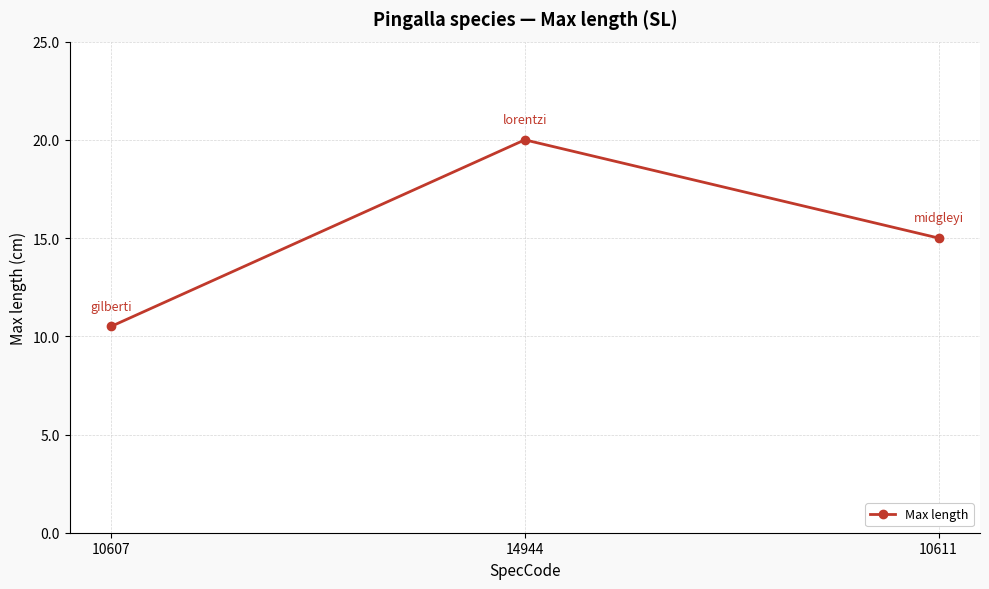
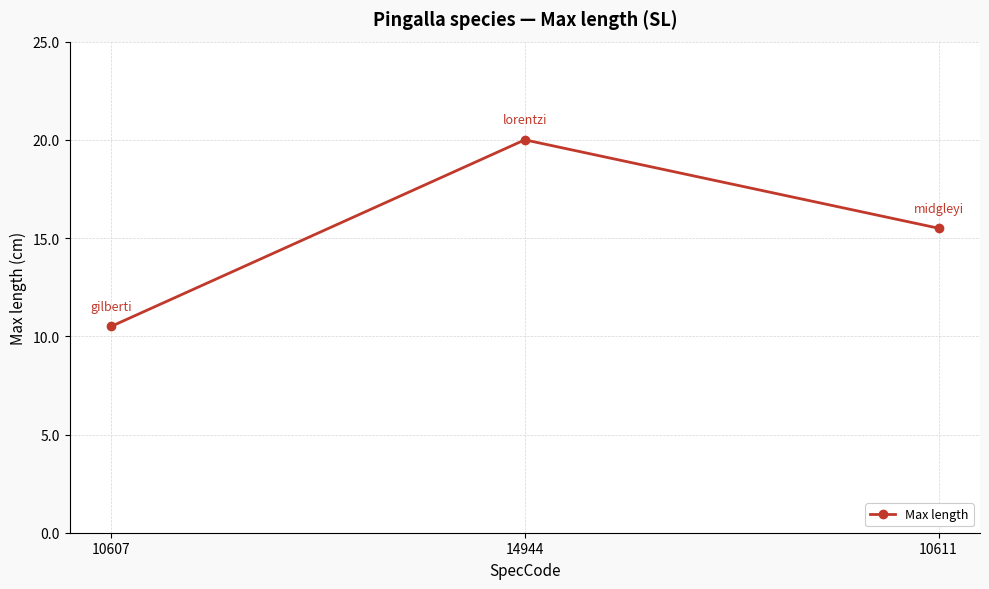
10611: 15.0 -> 15.5
